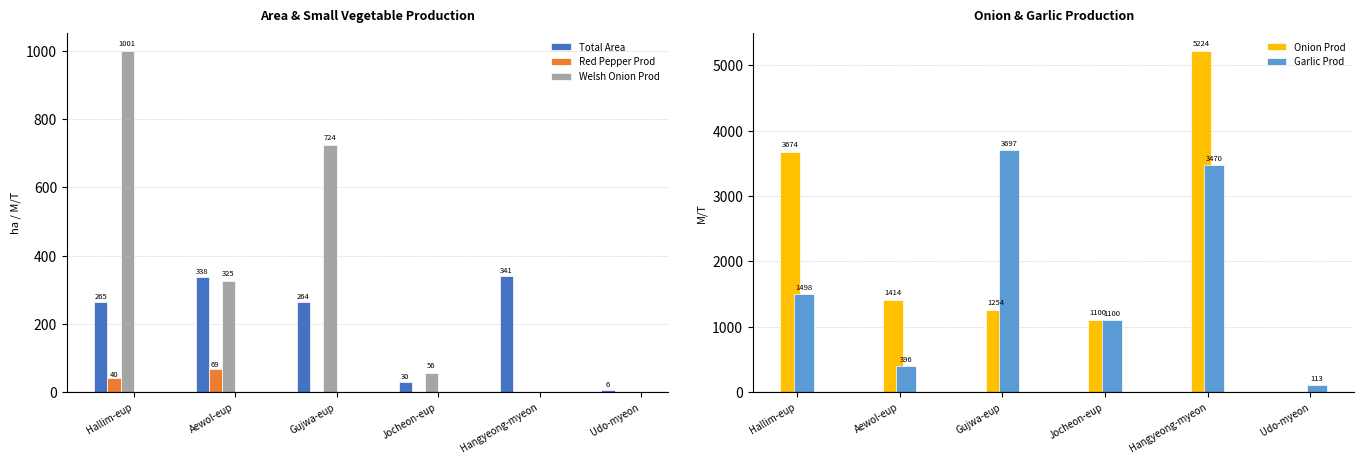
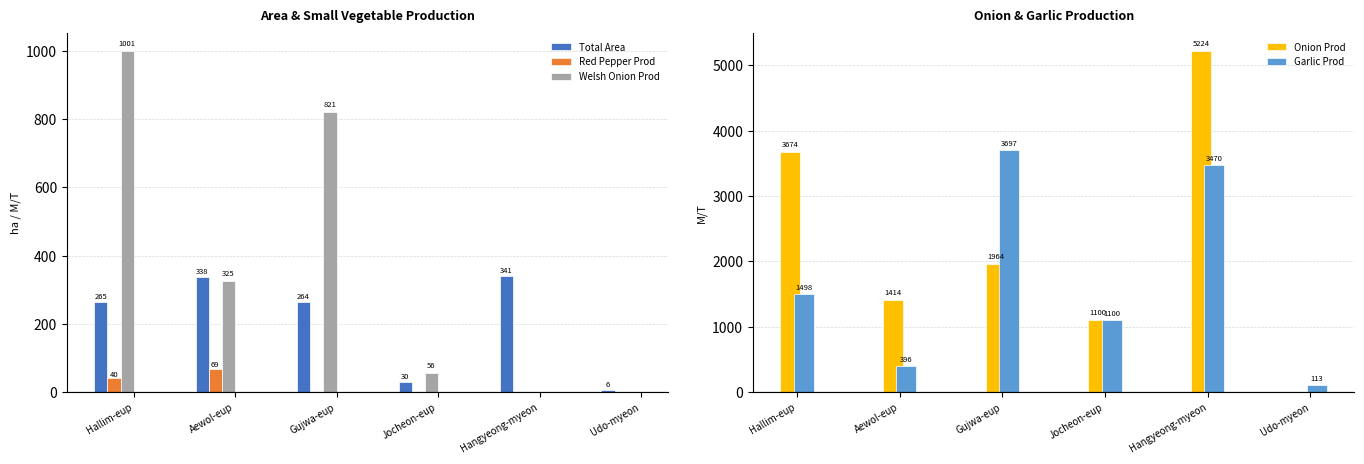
Area & Small Vegetable Production, Welsh Onion Prod, Gujwa-eup: 724 -> 821
Onion & Garlic Production, Onion Prod, Gujwa-eup: 1254 -> 1964
